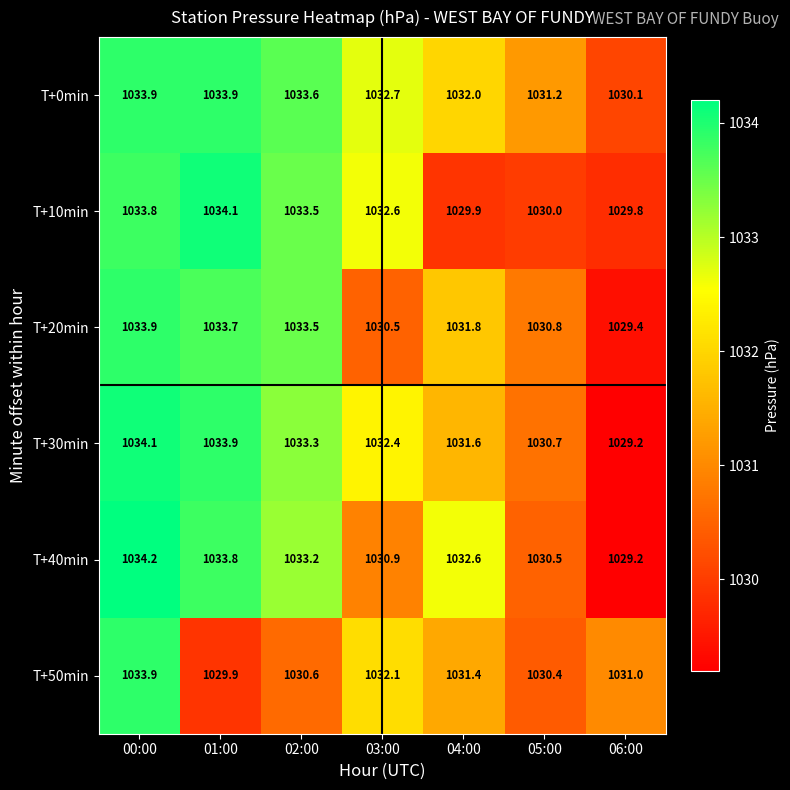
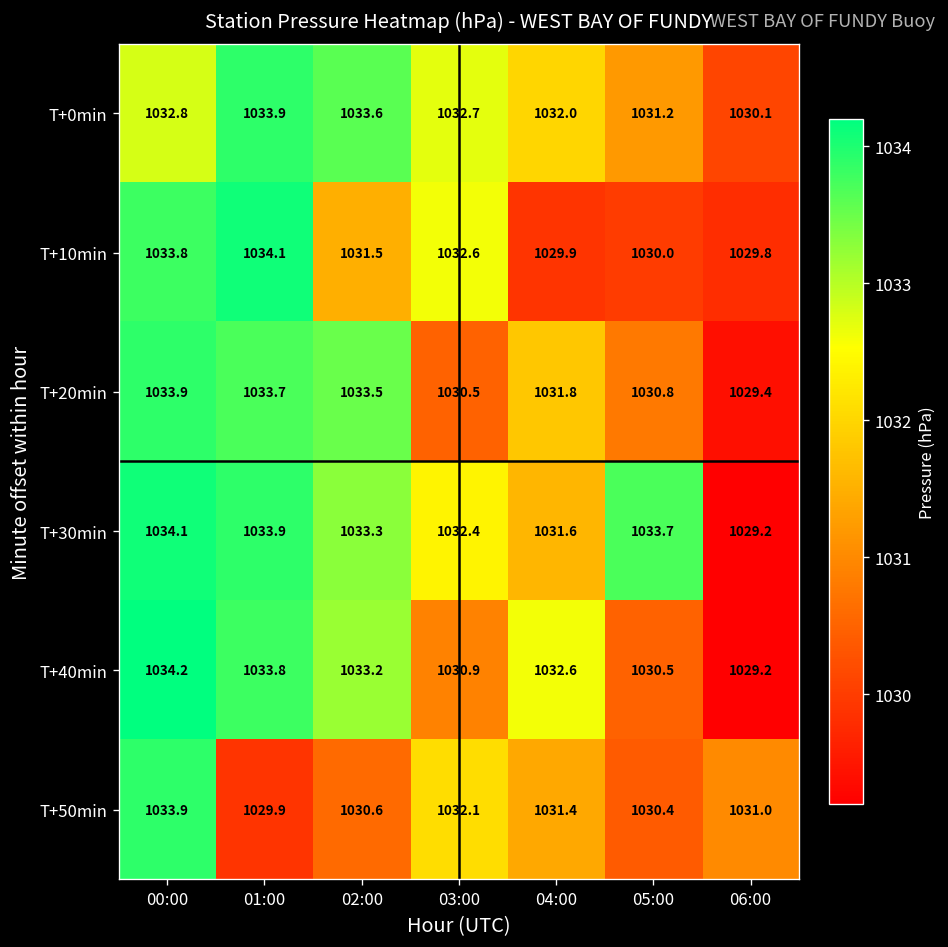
T+0min, 00:00: 1033.9 -> 1032.8
T+10min, 02:00: 1033.5 -> 1031.5
T+30min, 05:00: 1030.7 -> 1033.7
